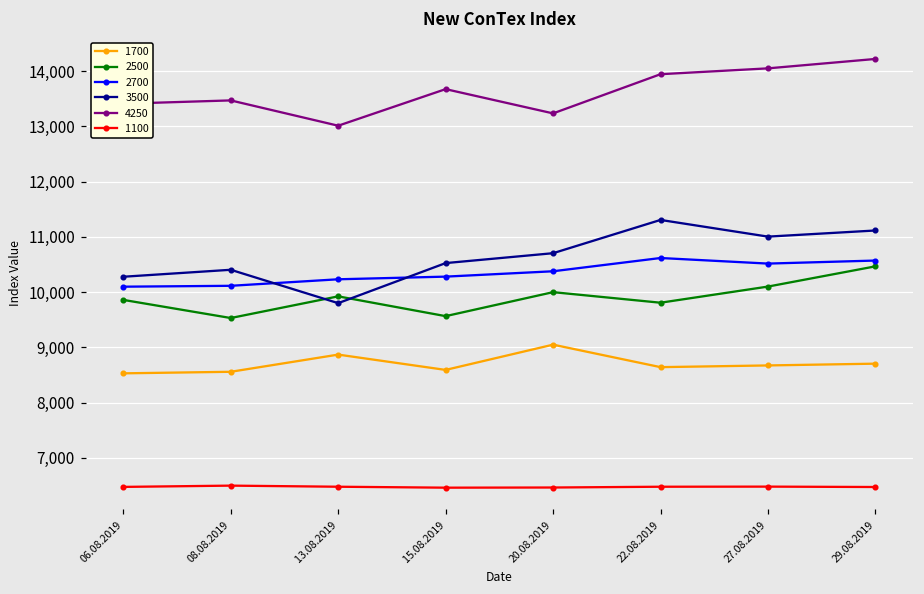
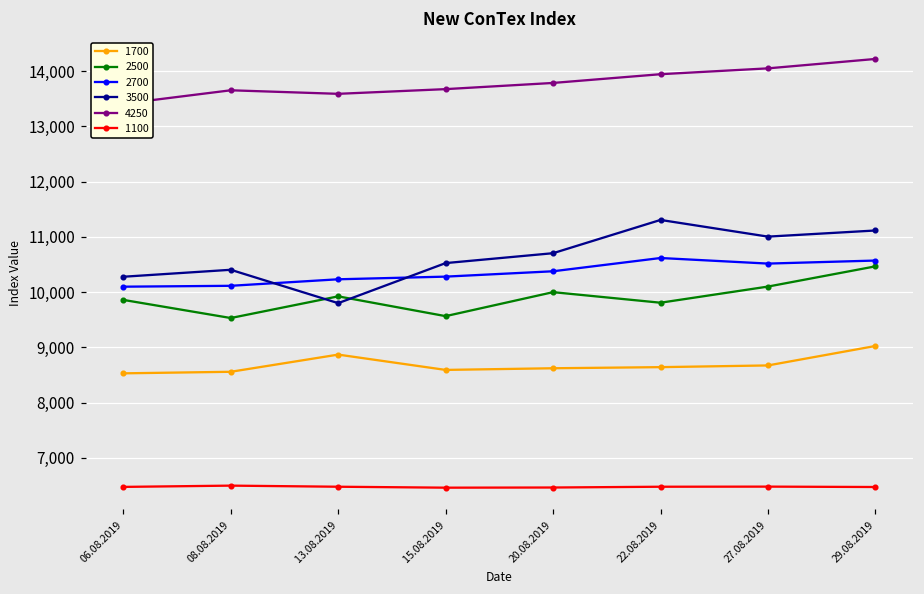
4250, 08.08.2019: 13,500 -> 13,700
4250, 13.08.2019: 13,000 -> 13,600
1700, 20.08.2019: 9,000 -> 8,600
4250, 20.08.2019: 13,200 -> 13,800
1700, 29.08.2019: 8,700 -> 9,000
